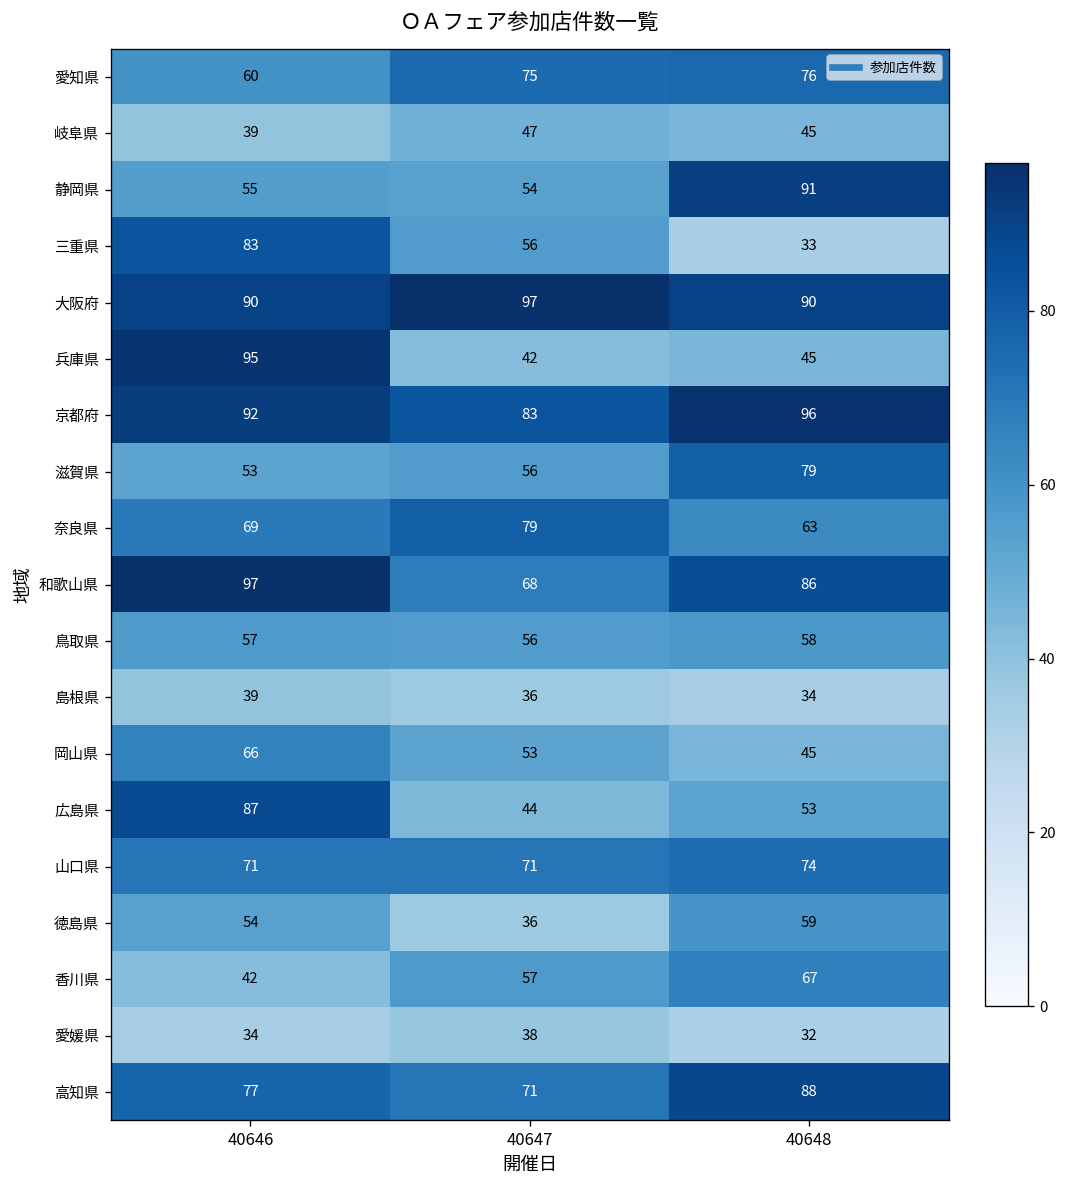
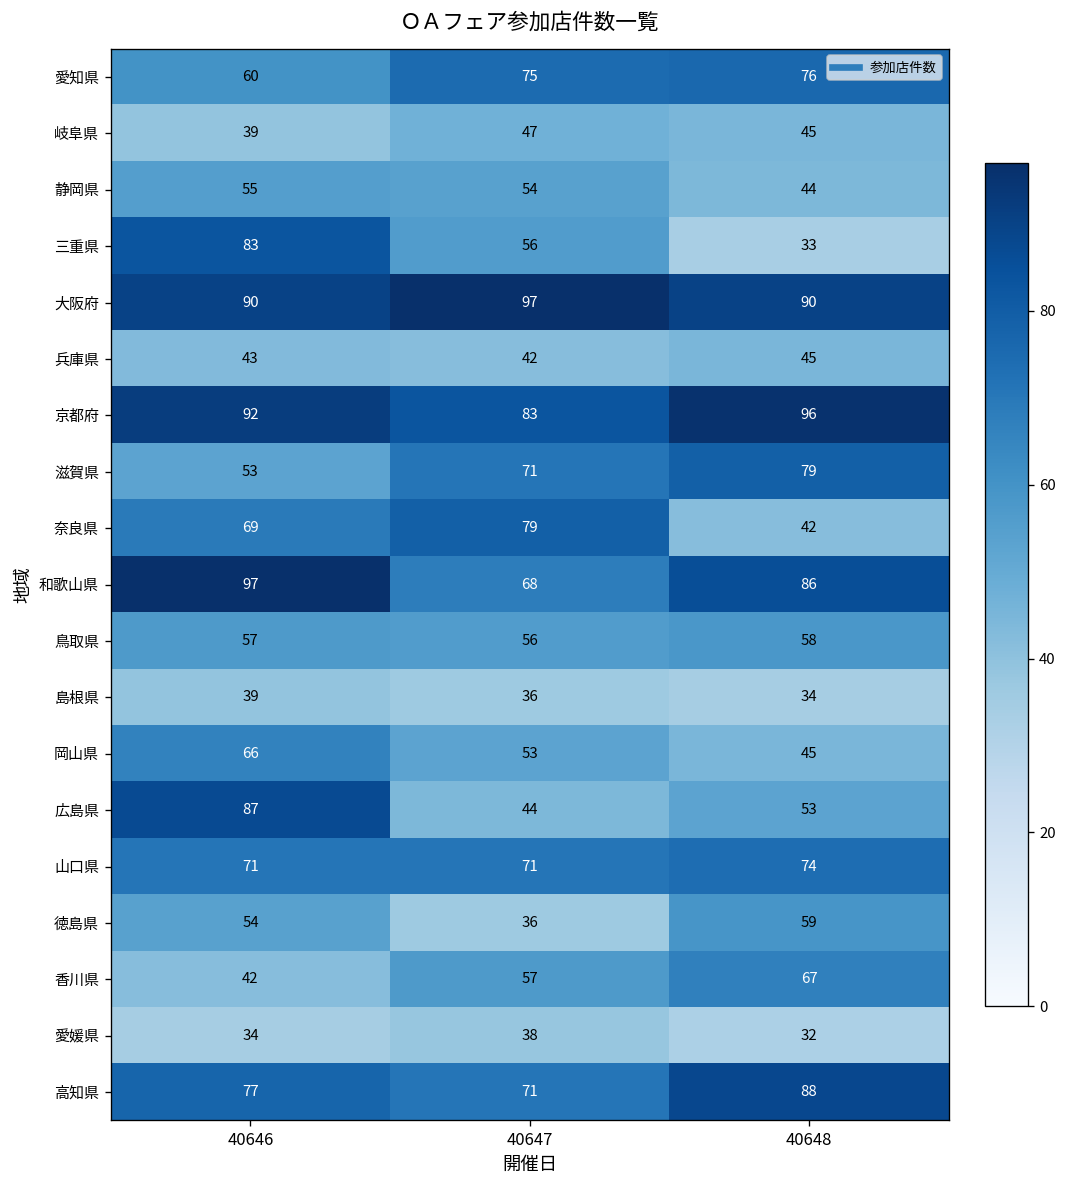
静岡県, 40648: 91 -> 44
兵庫県, 40646: 95 -> 43
滋賀県, 40647: 56 -> 71
奈良県, 40648: 63 -> 42
